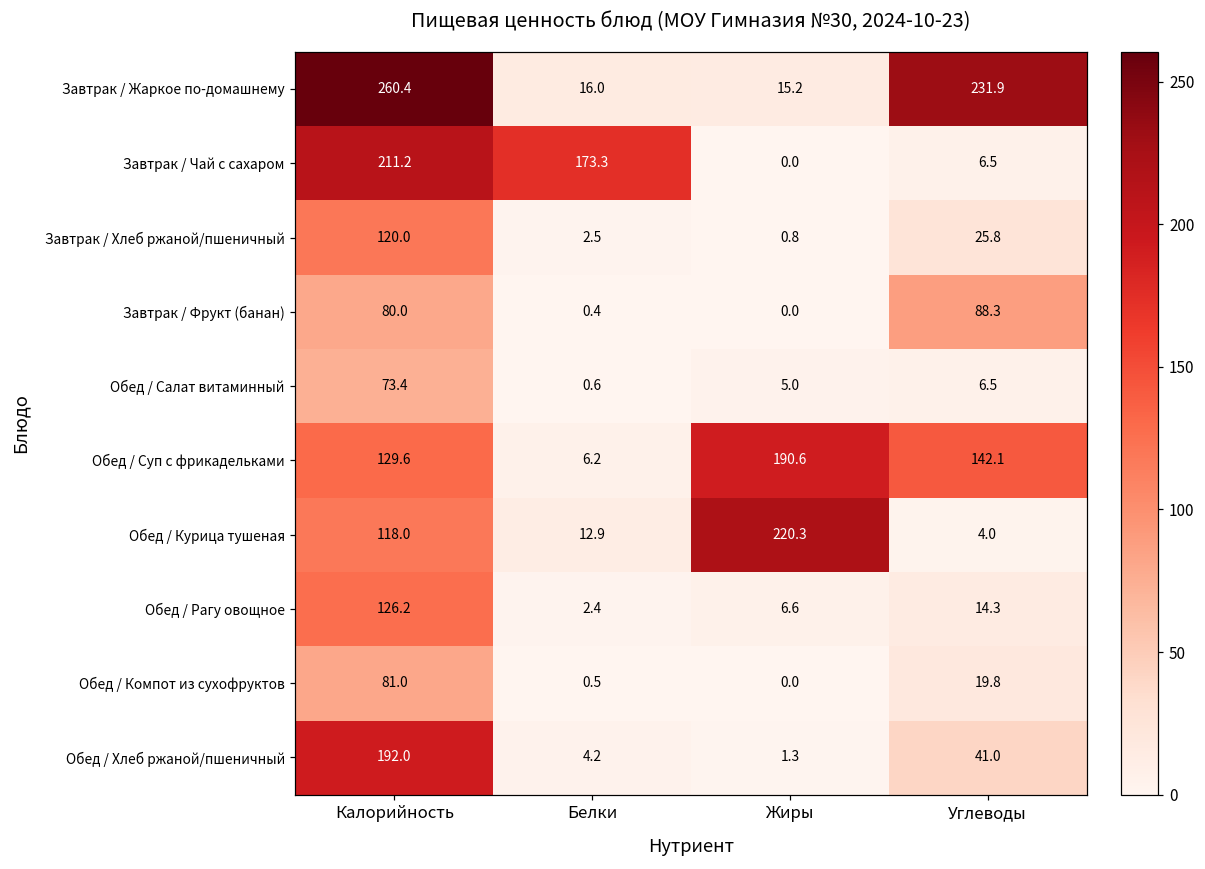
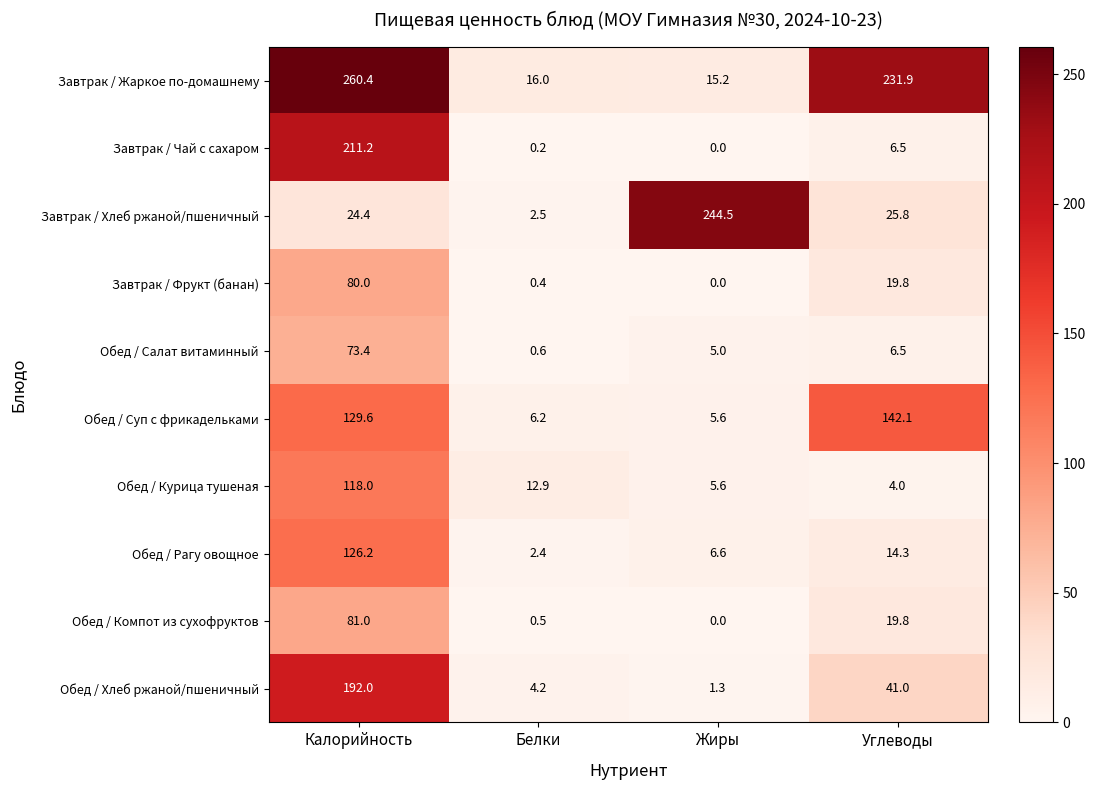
Завтрак / Чай с сахаром, Белки: 173.3 -> 0.2
Завтрак / Хлеб ржаной/пшеничный, Калорийность: 120.0 -> 24.4
Завтрак / Хлеб ржаной/пшеничный, Жиры: 0.8 -> 244.5
Завтрак / Фрукт (банан), Углеводы: 88.3 -> 19.8
Обед / Суп с фрикадельками, Жиры: 190.6 -> 5.6
Обед / Курица тушеная, Жиры: 220.3 -> 5.6
